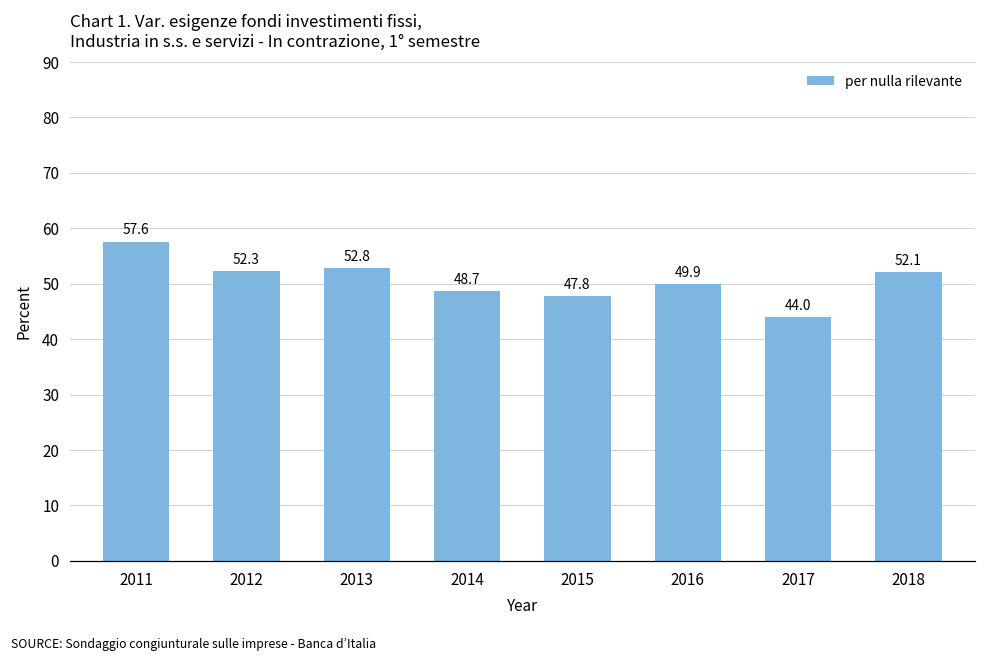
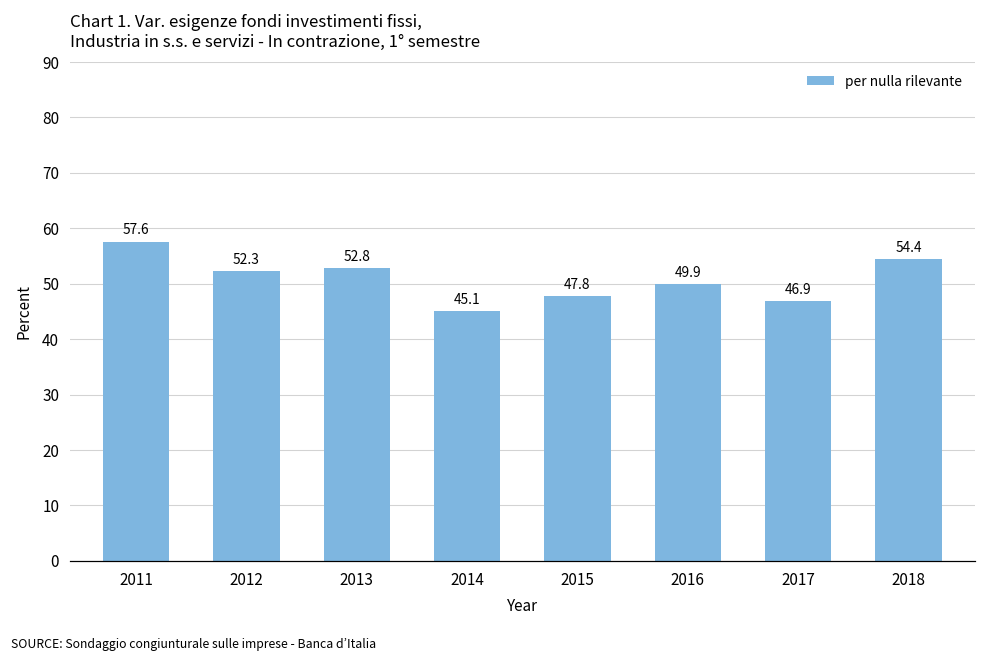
2014: 48.7 -> 45.1
2017: 44.0 -> 46.9
2018: 52.1 -> 54.4
